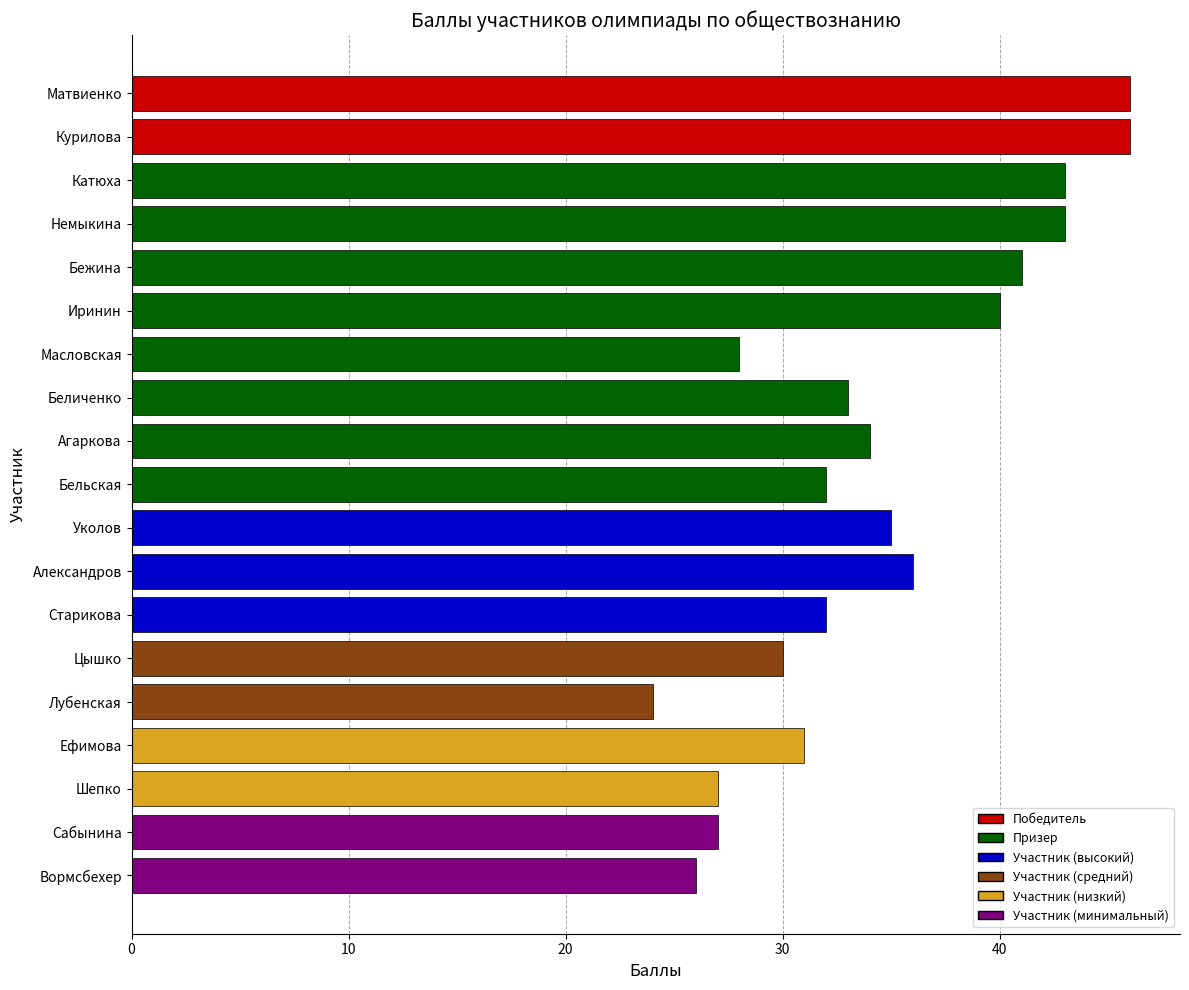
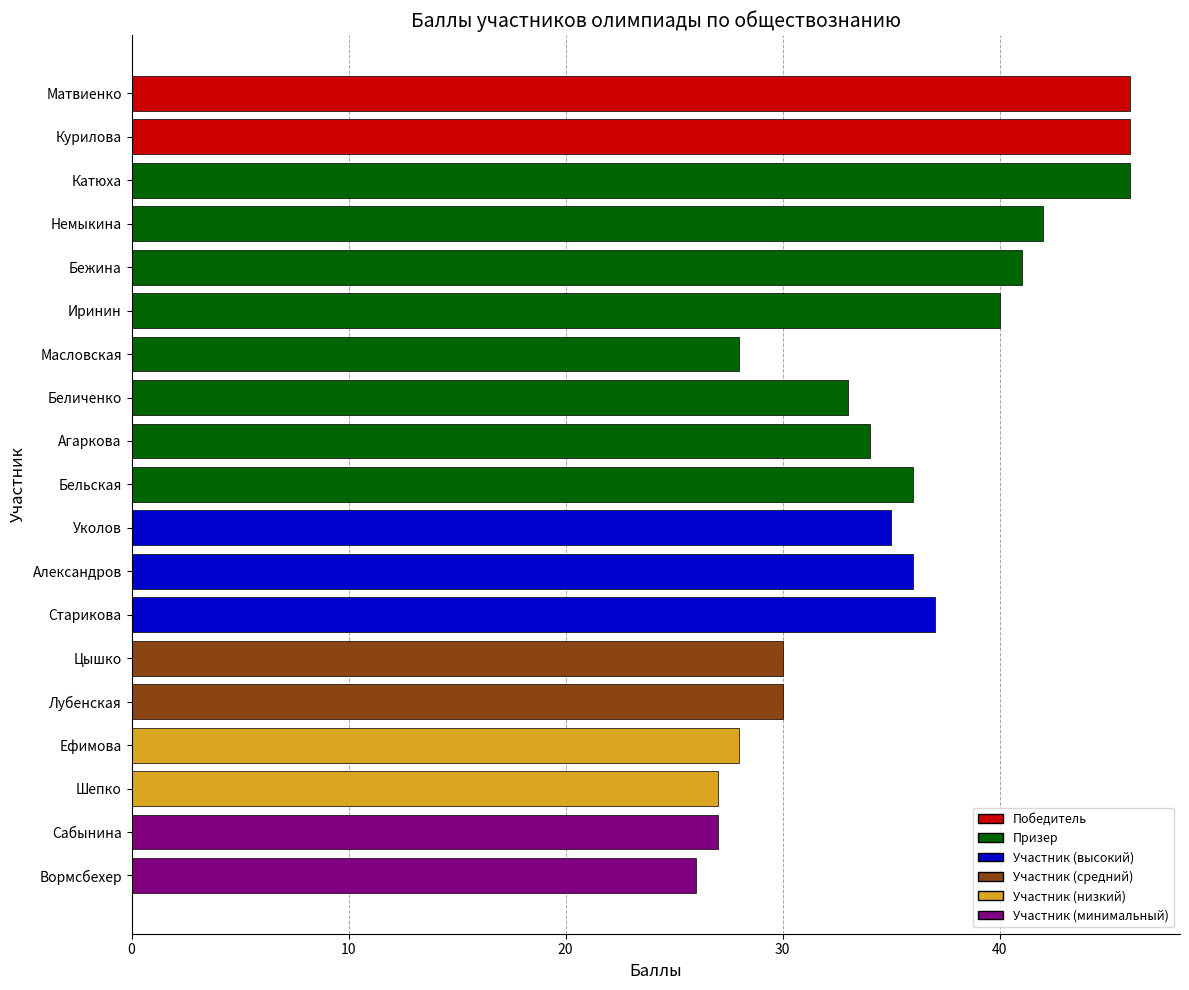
Катюха: 43 -> 46
Немыкина: 43 -> 42
Бельская: 32 -> 36
Старикова: 32 -> 37
Лубенская: 24 -> 30
Ефимова: 31 -> 28
